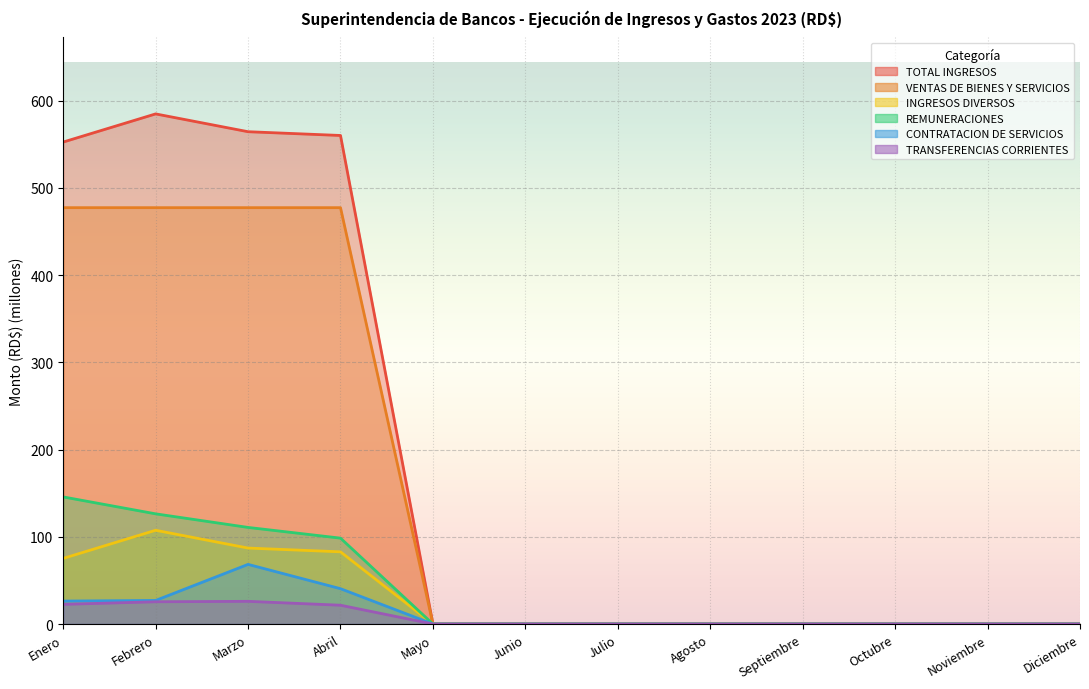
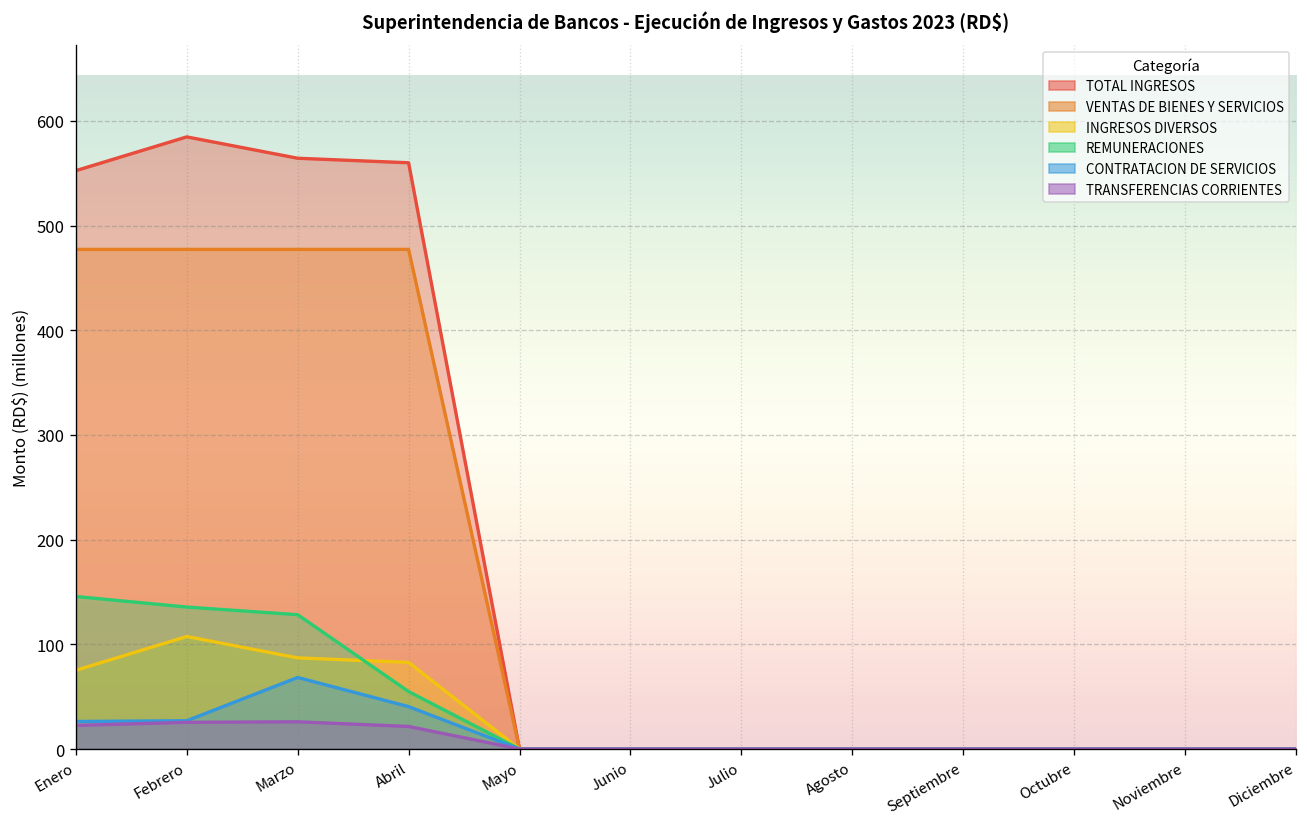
REMUNERACIONES, Febrero: 130 -> 140
REMUNERACIONES, Marzo: 110 -> 130
REMUNERACIONES, Abril: 100 -> 50
